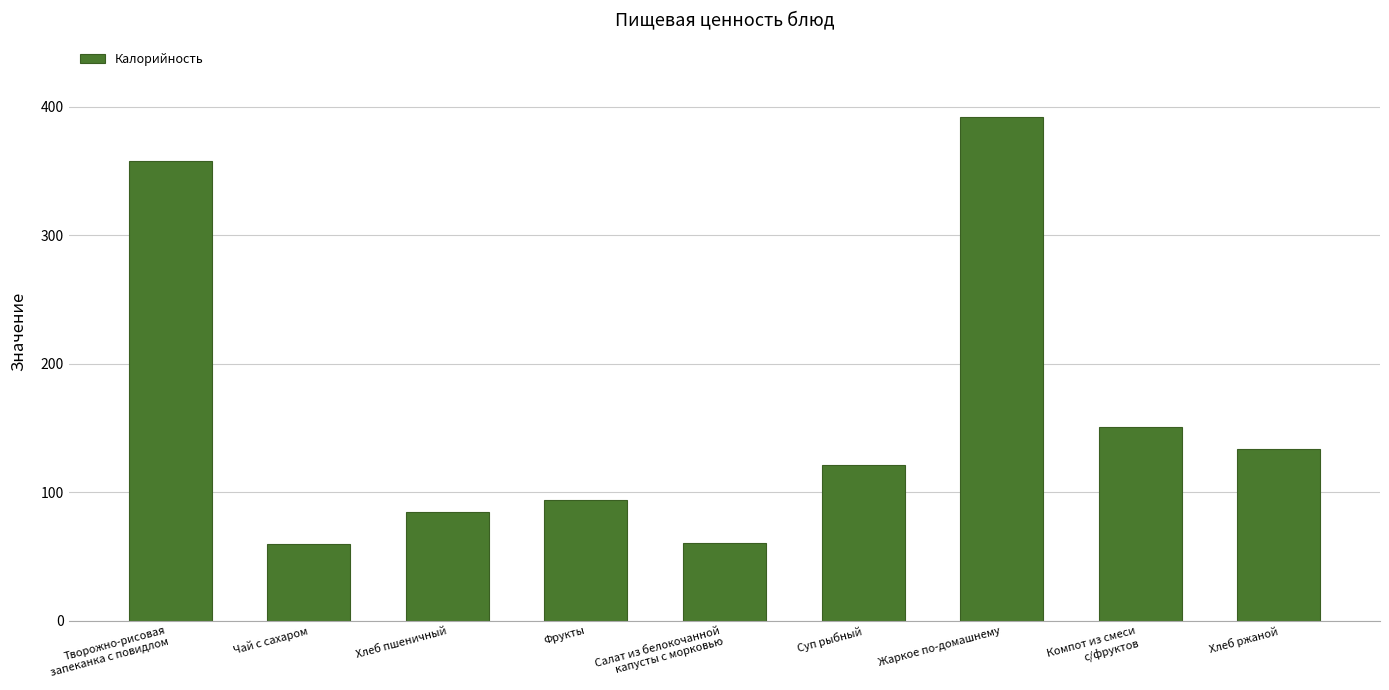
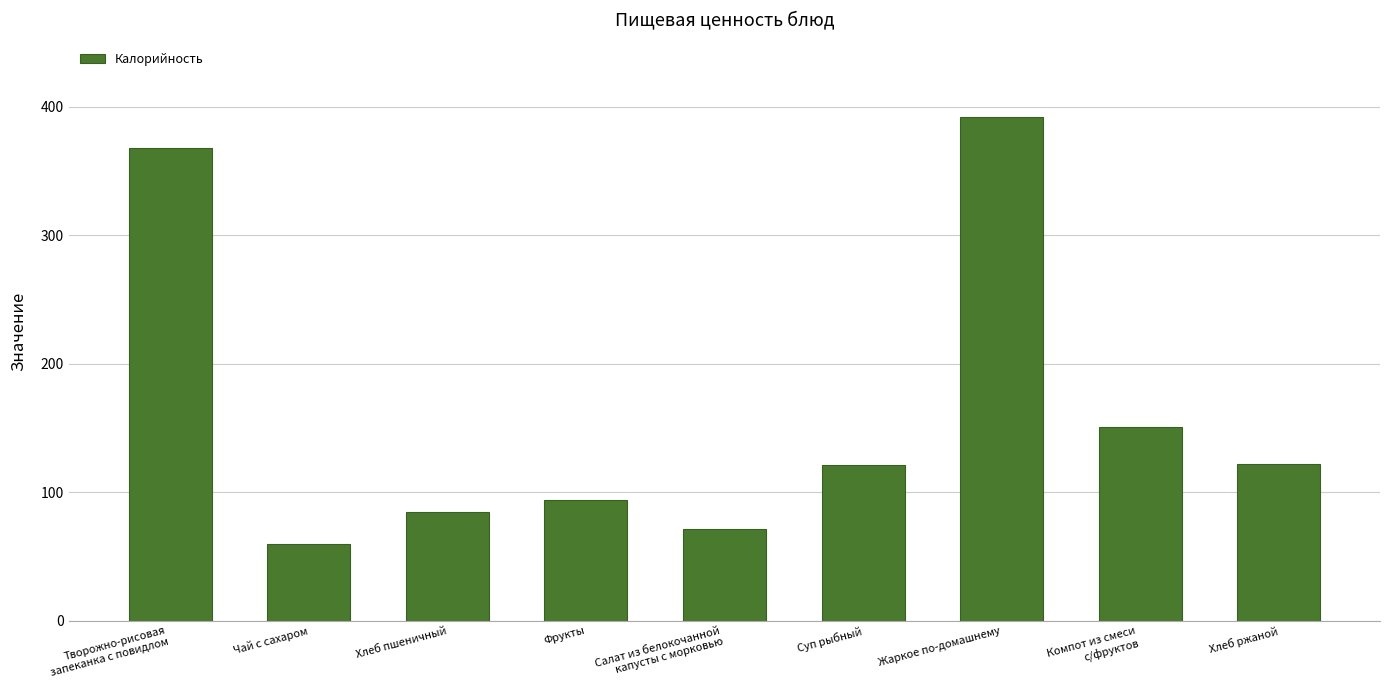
Творожно-рисовая запеканка с повидлом: 358 -> 368
Салат из белокочанной капусты с морковью: 60 -> 71
Хлеб ржаной: 134 -> 122
